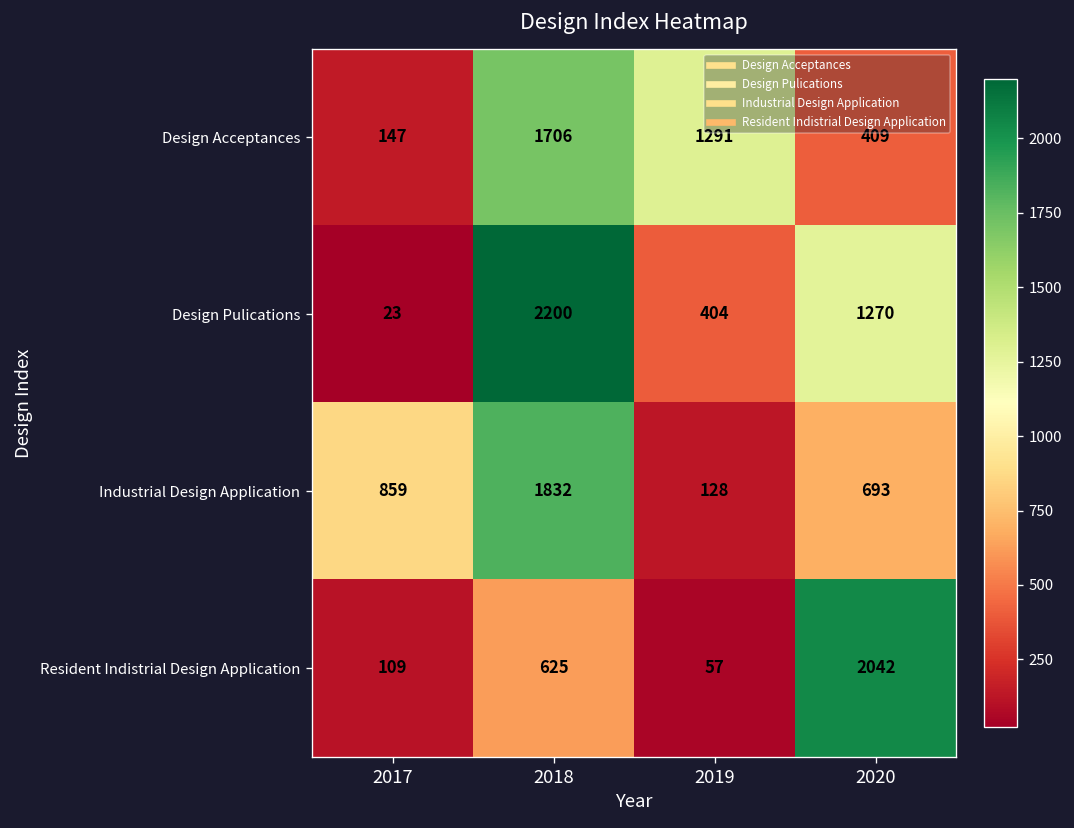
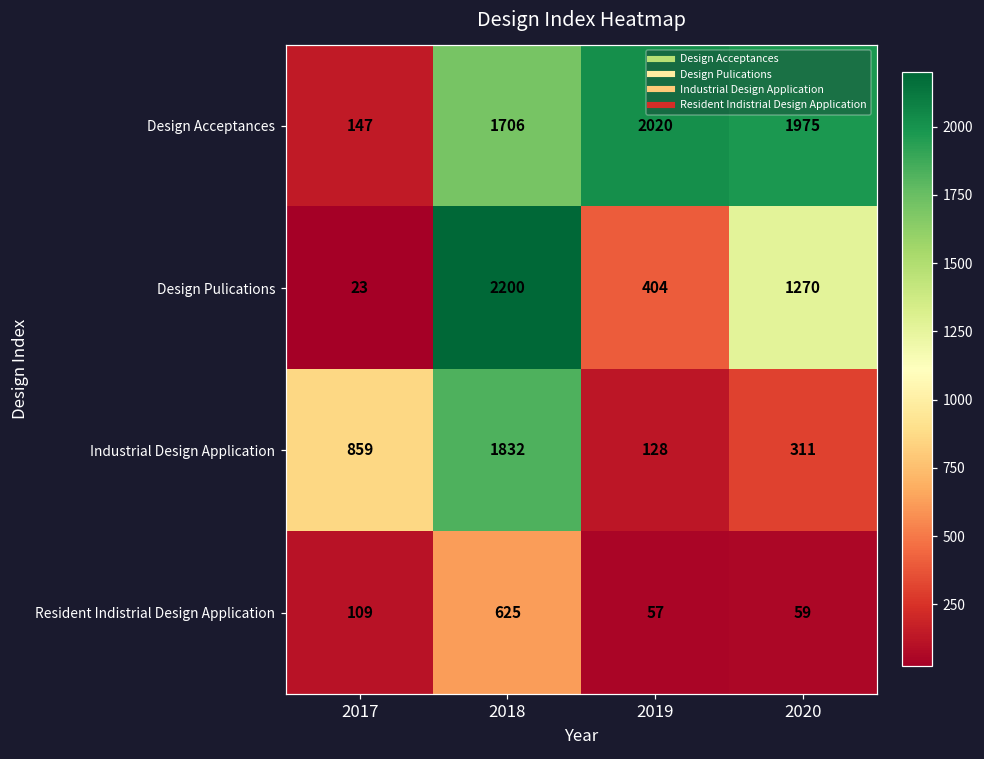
Design Acceptances, 2019: 1291 -> 2020
Design Acceptances, 2020: 409 -> 1975
Industrial Design Application, 2020: 693 -> 311
Resident Indistrial Design Application, 2020: 2042 -> 59
